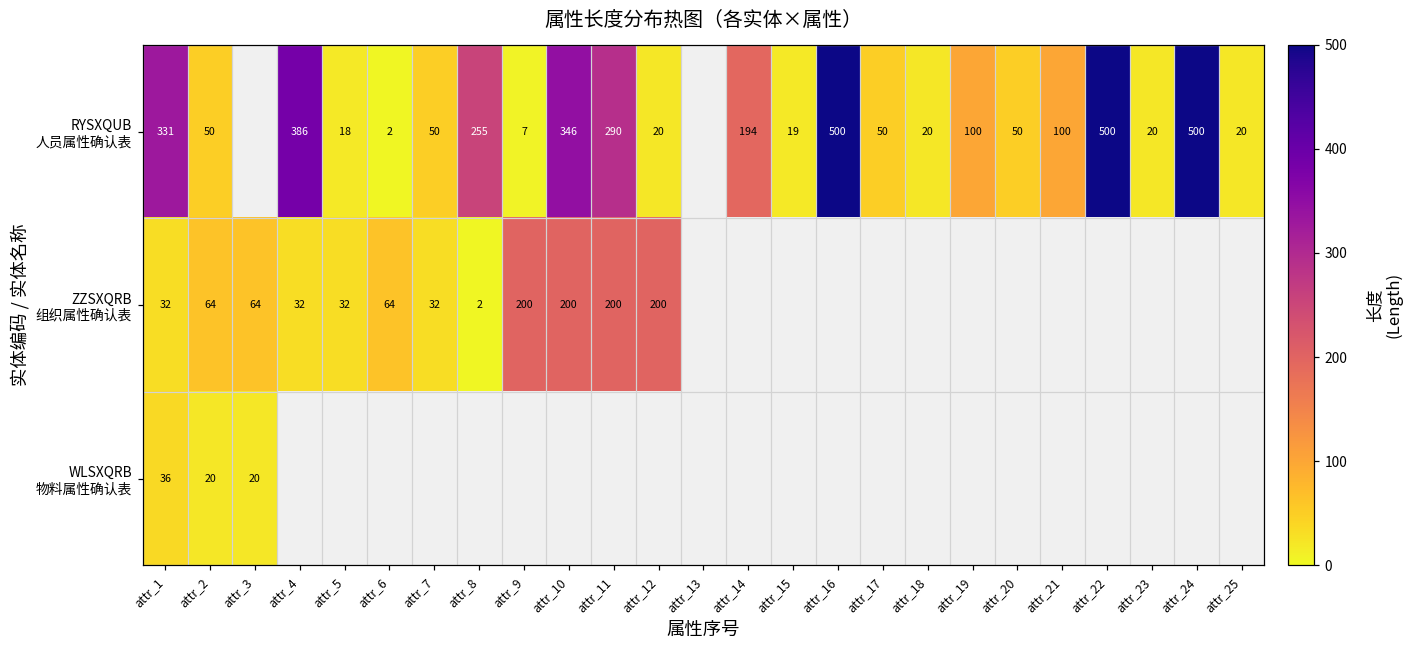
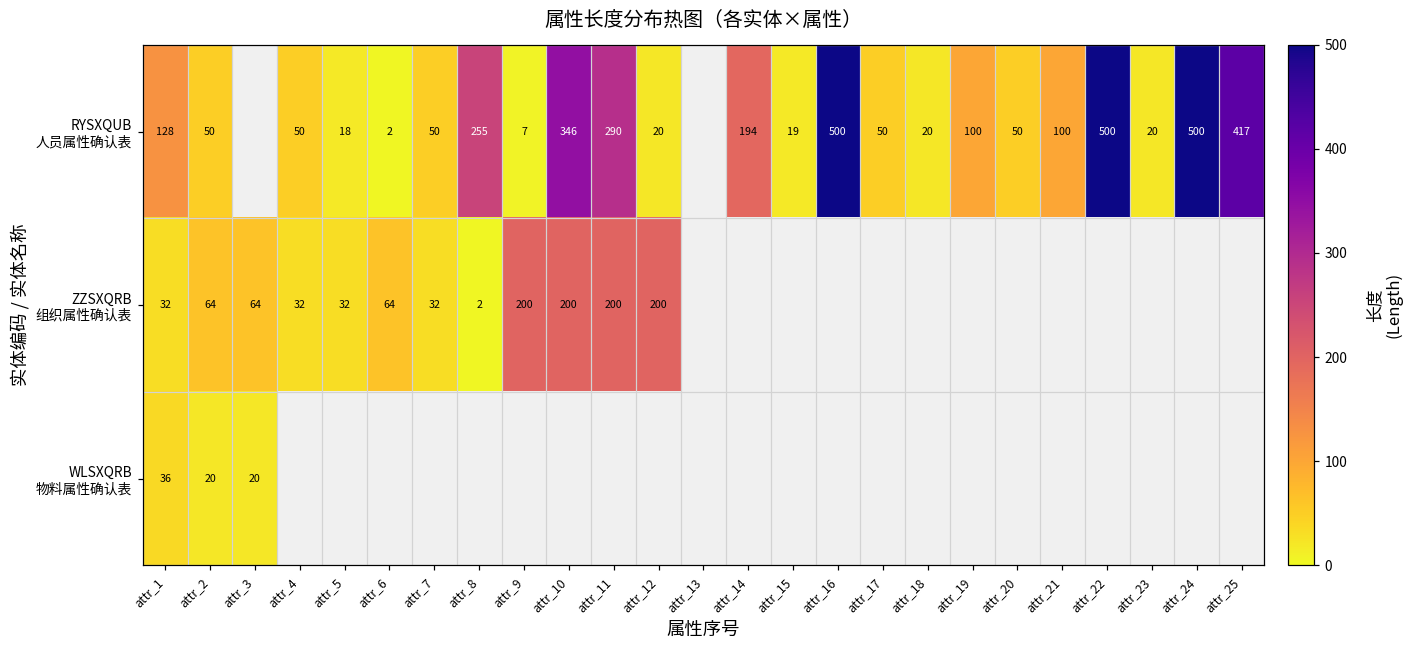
RYSXQUB 人员属性确认表, attr_1: 331 -> 128
RYSXQUB 人员属性确认表, attr_4: 386 -> 50
RYSXQUB 人员属性确认表, attr_25: 20 -> 417
